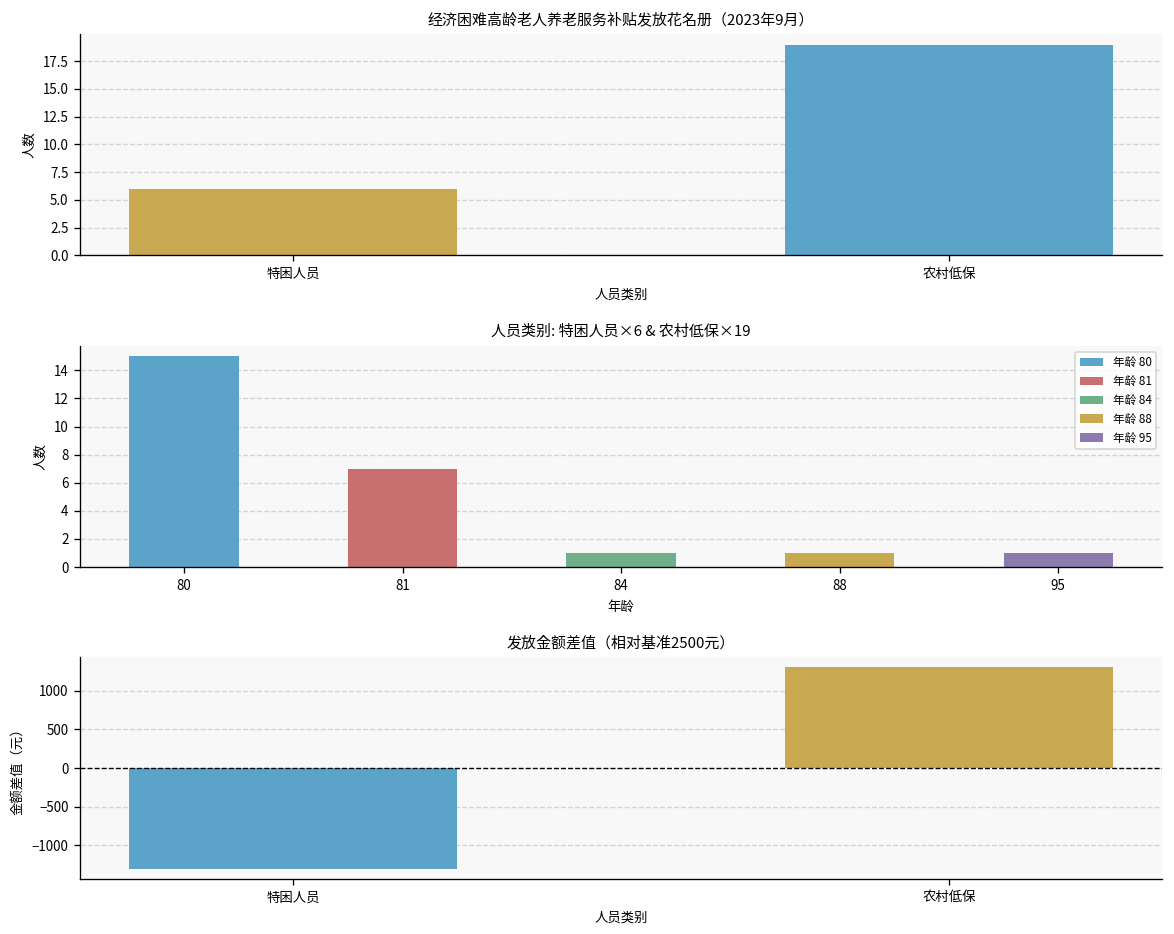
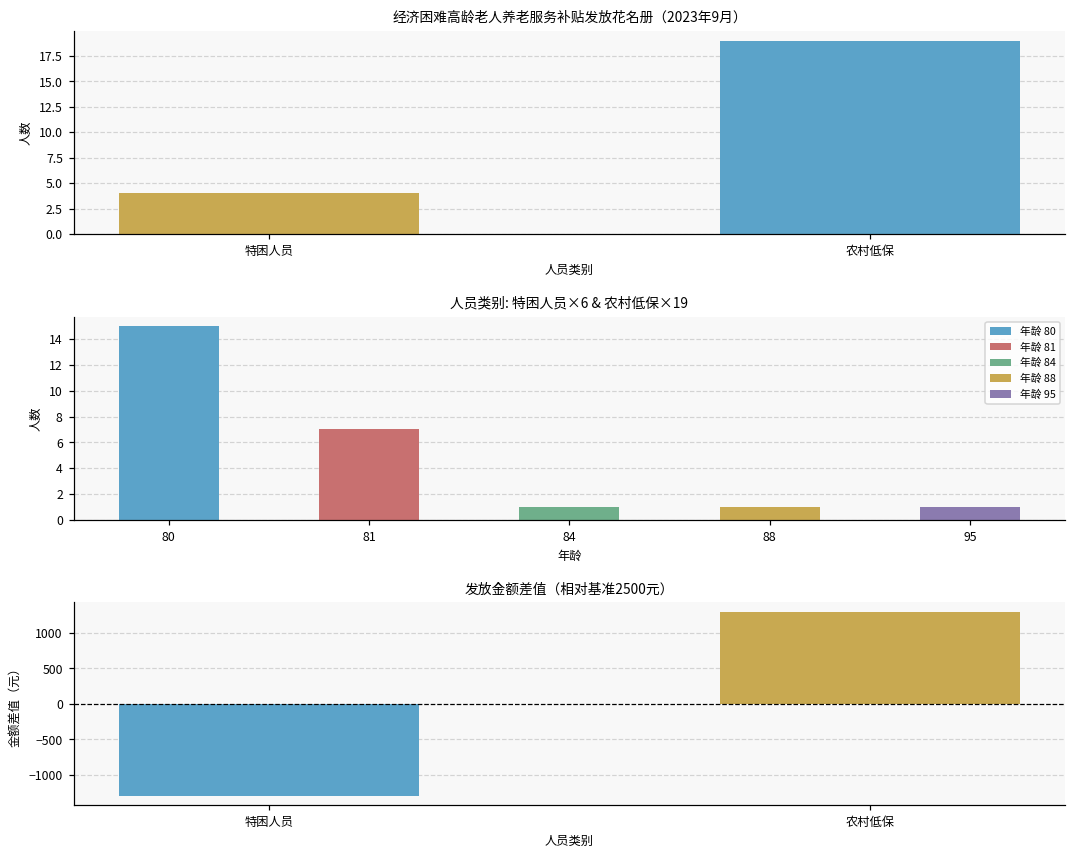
经济困难高龄老人养老服务补贴发放花名册（2023年9月）, 特困人员: 6 -> 4
